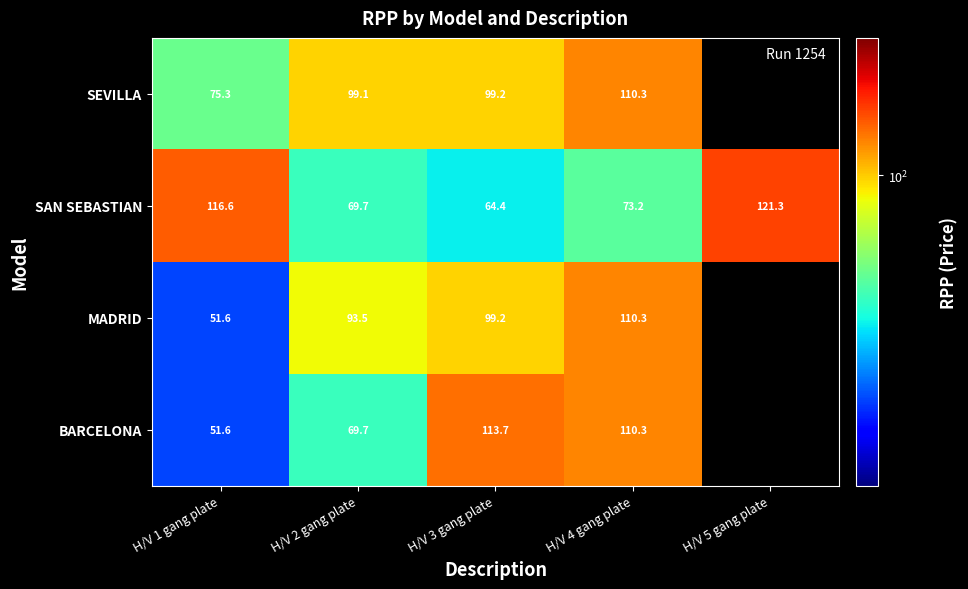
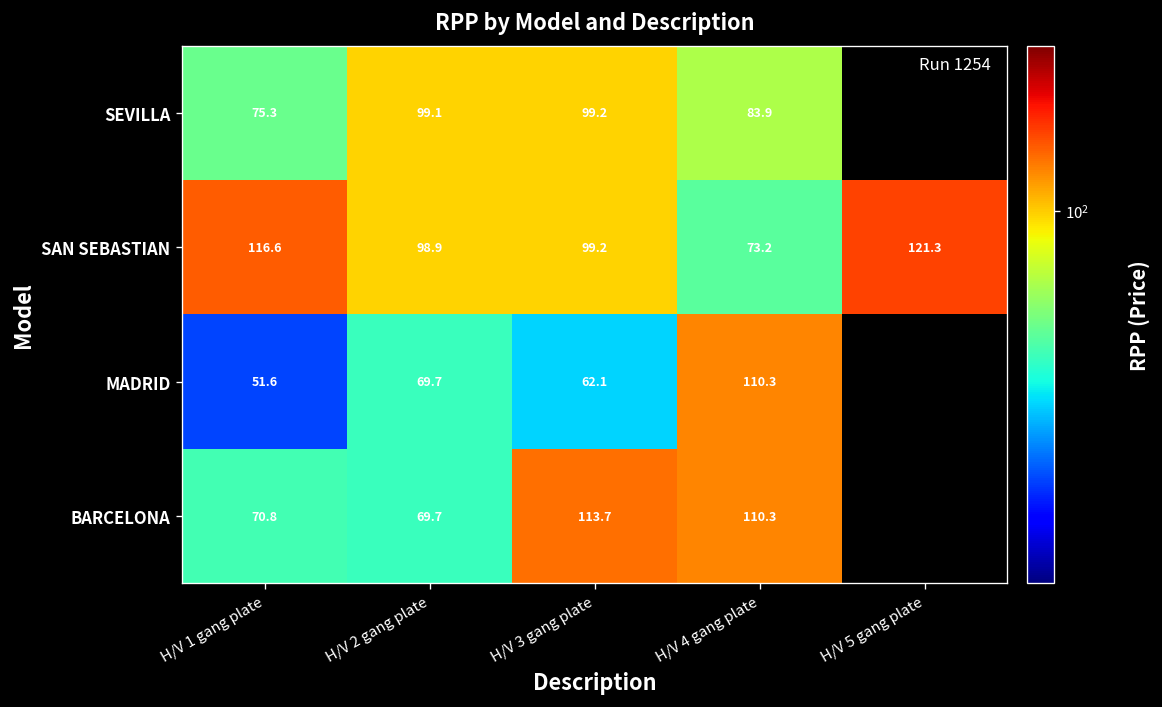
SEVILLA, H/V 4 gang plate: 110.3 -> 83.9
SAN SEBASTIAN, H/V 2 gang plate: 69.7 -> 98.9
SAN SEBASTIAN, H/V 3 gang plate: 64.4 -> 99.2
MADRID, H/V 2 gang plate: 93.5 -> 69.7
MADRID, H/V 3 gang plate: 99.2 -> 62.1
BARCELONA, H/V 1 gang plate: 51.6 -> 70.8
